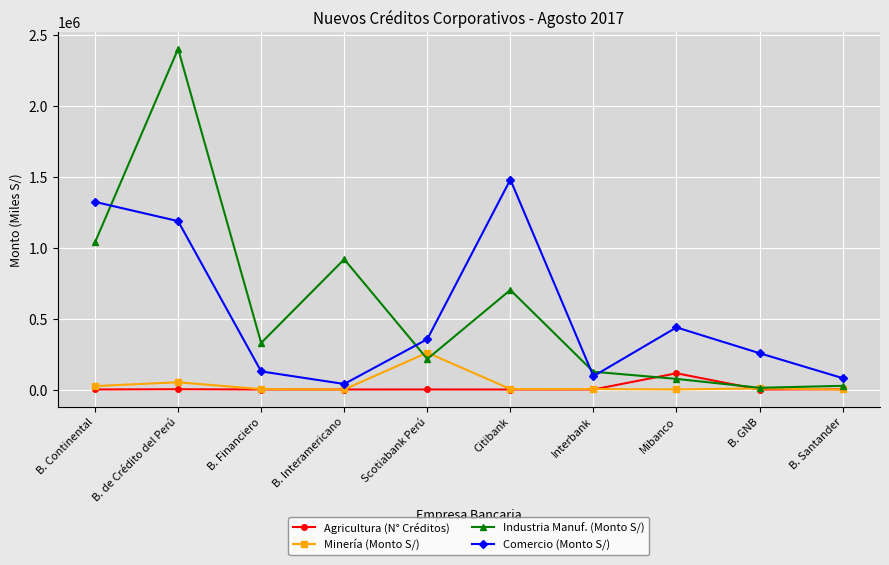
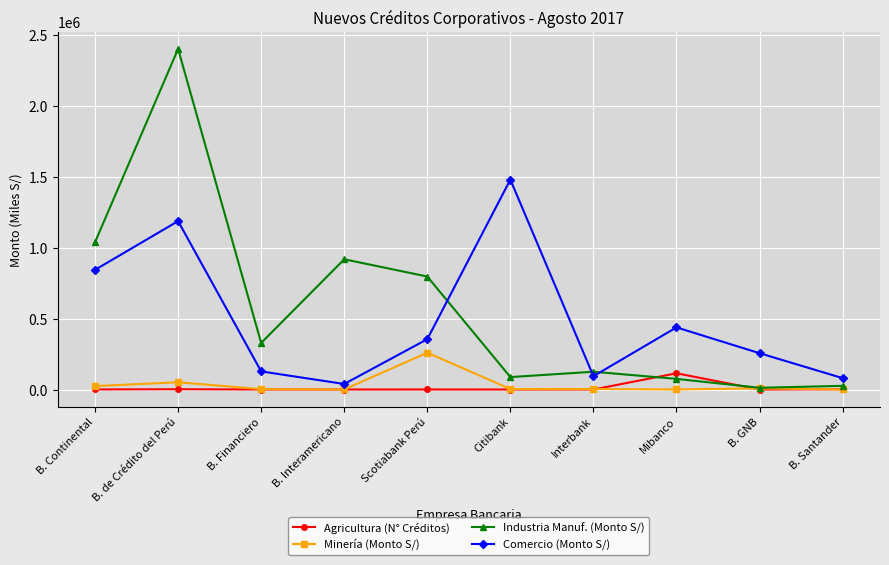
Comercio (Monto S/), B. Continental: 1320000 -> 840000
Industria Manuf. (Monto S/), Scotiabank Perú: 220000 -> 800000
Industria Manuf. (Monto S/), Citibank: 700000 -> 90000
